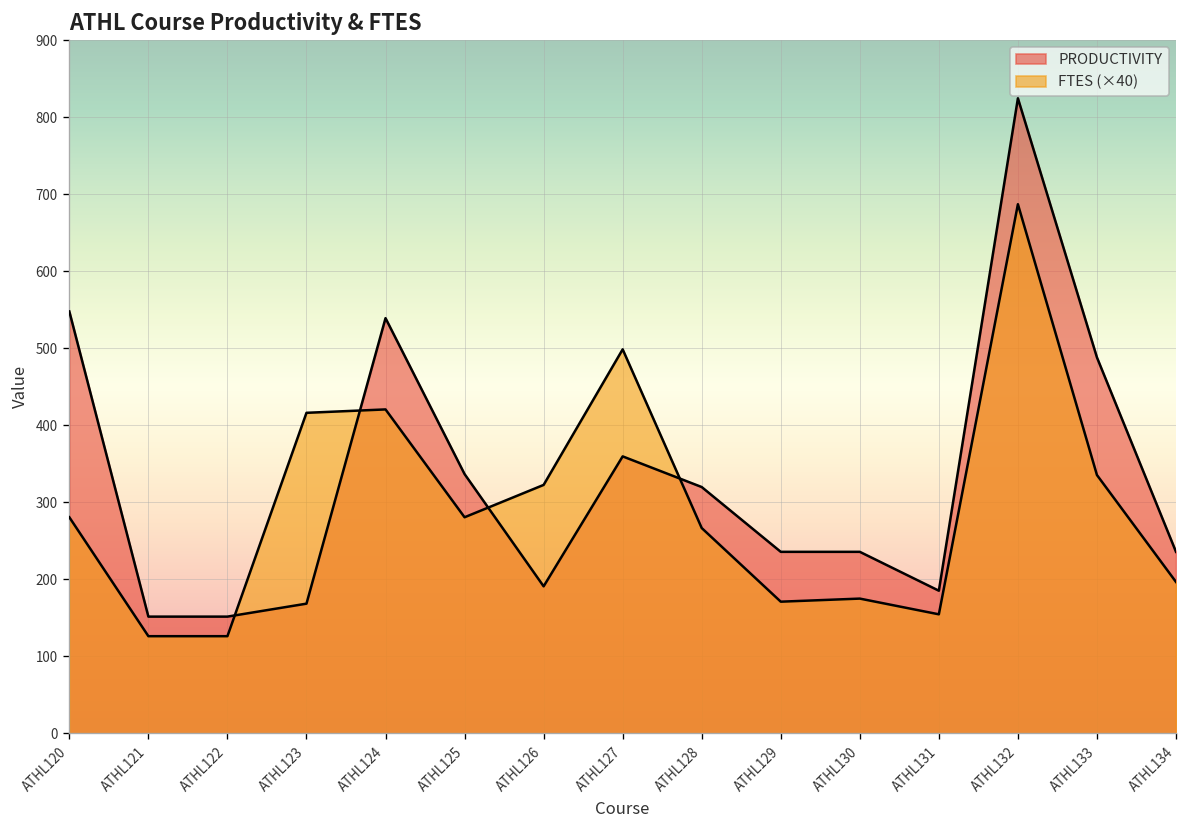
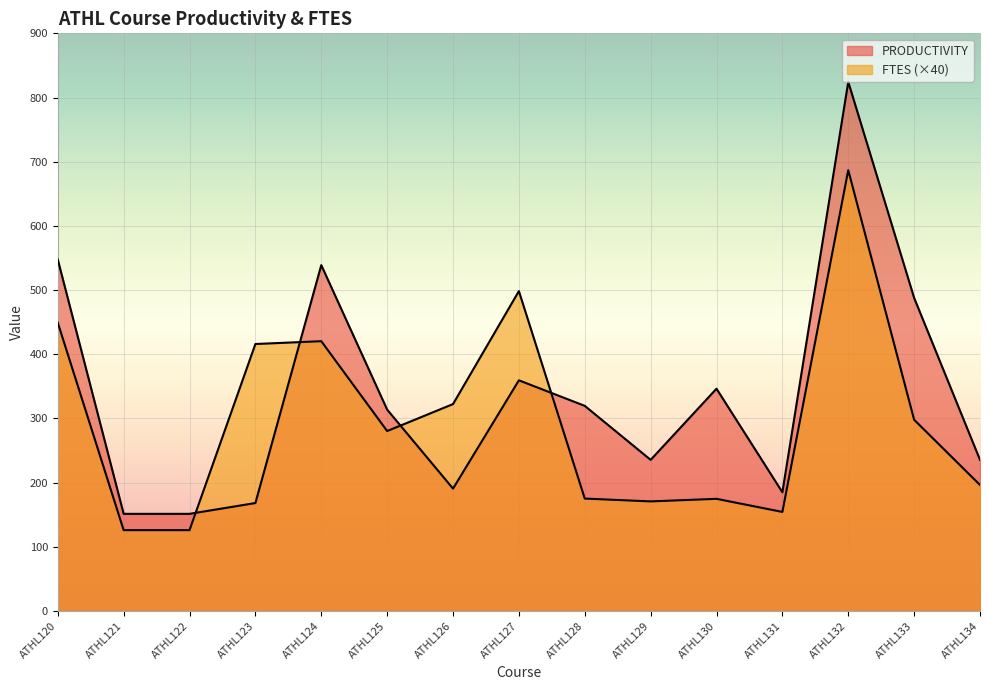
FTES (×40), ATHL120: 280 -> 450
PRODUCTIVITY, ATHL125: 340 -> 310
FTES (×40), ATHL128: 270 -> 180
PRODUCTIVITY, ATHL130: 240 -> 350
FTES (×40), ATHL133: 340 -> 300
